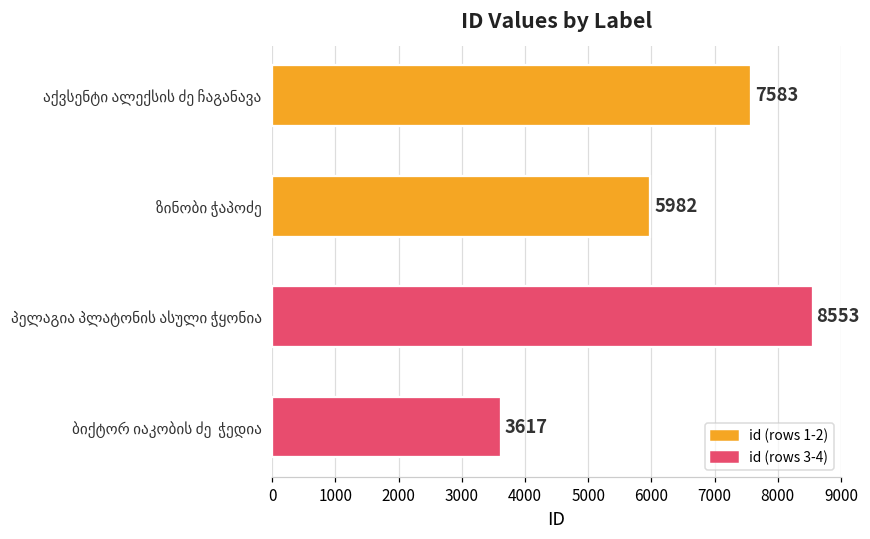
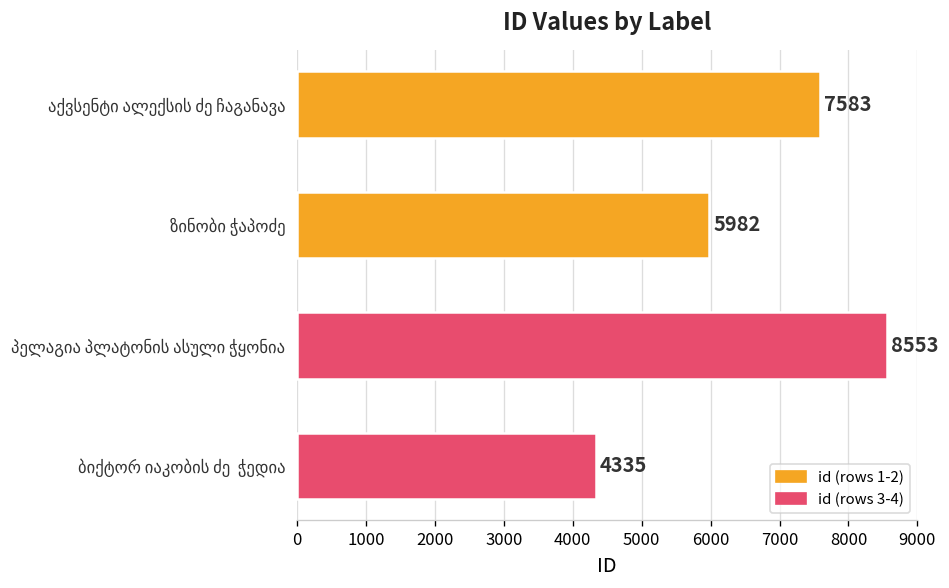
ბიქტორ იაკობის ძე ჭედია: 3617 -> 4335
